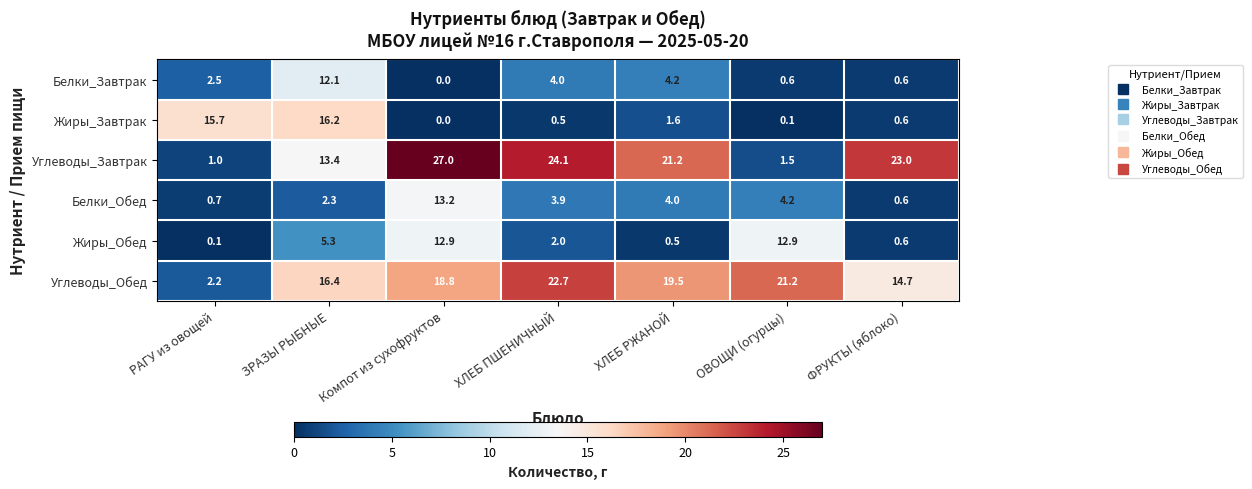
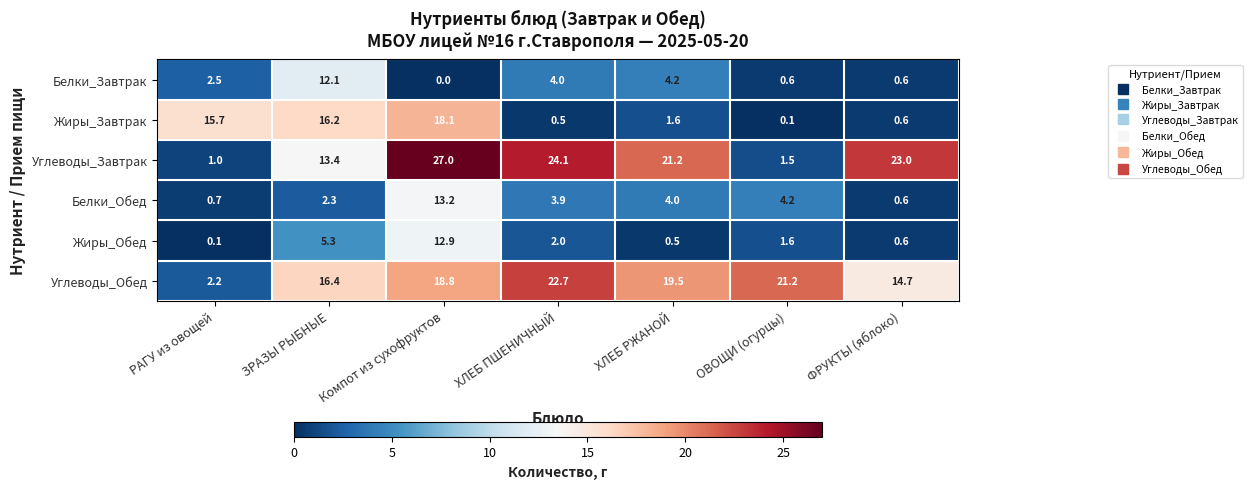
Жиры_Завтрак, Компот из сухофруктов: 0.0 -> 18.1
Жиры_Обед, ОВОЩИ (огурцы): 12.9 -> 1.6
